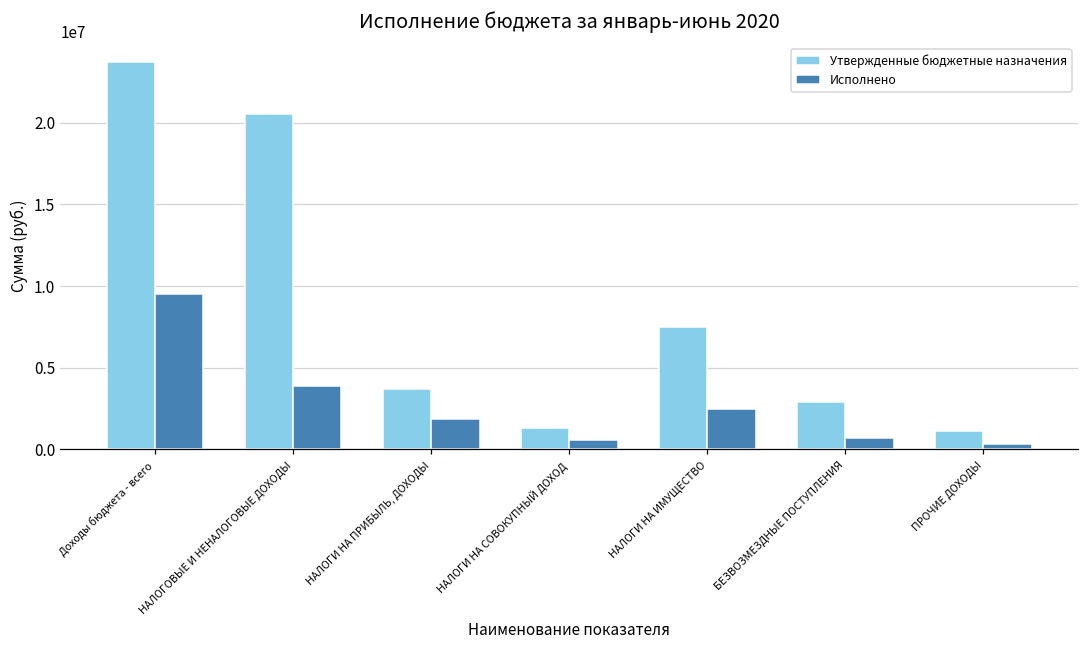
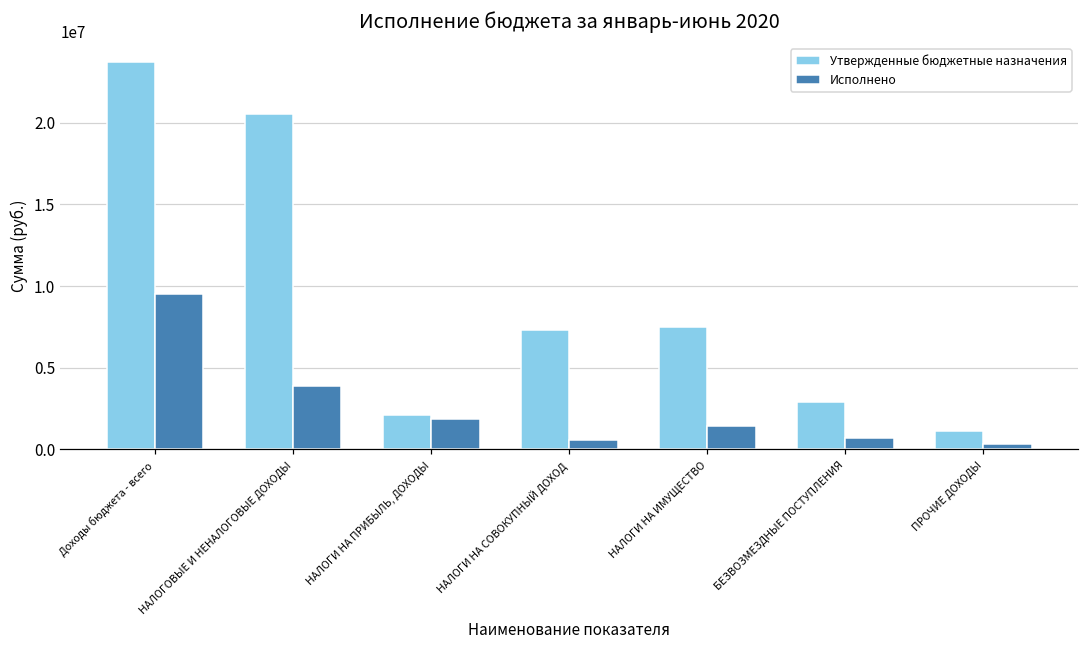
Утвержденные бюджетные назначения, НАЛОГИ НА ПРИБЫЛЬ, ДОХОДЫ: 3700000 -> 2100000
Утвержденные бюджетные назначения, НАЛОГИ НА СОВОКУПНЫЙ ДОХОД: 1300000 -> 7300000
Исполнено, НАЛОГИ НА ИМУЩЕСТВО: 2500000 -> 1400000
